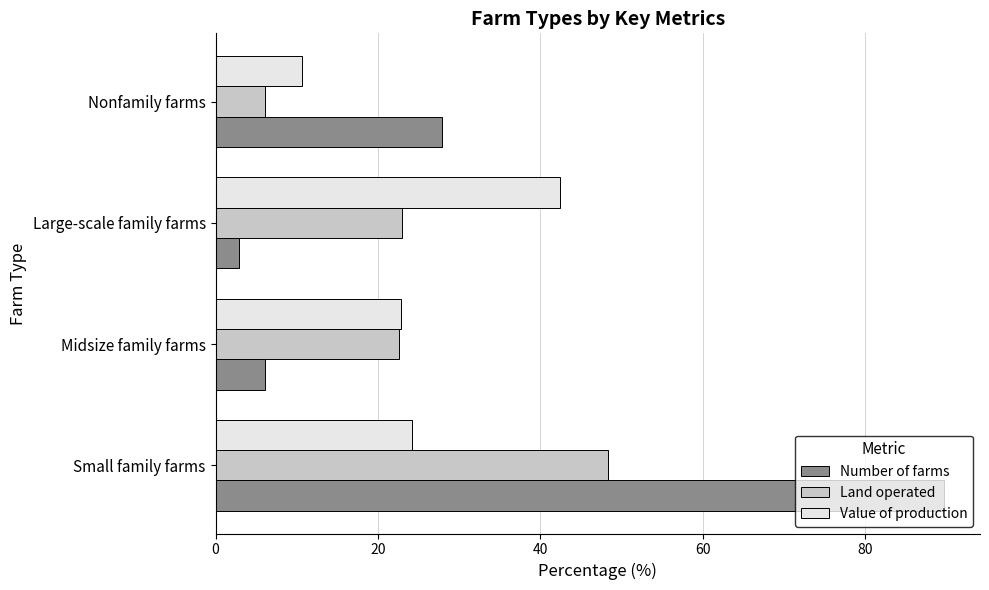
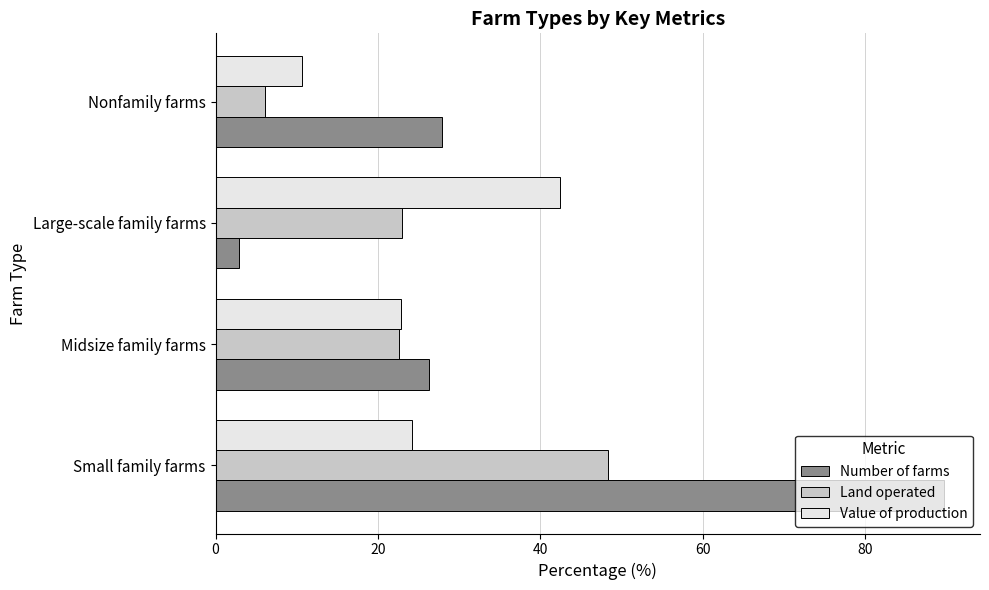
Number of farms, Midsize family farms: 6 -> 26
